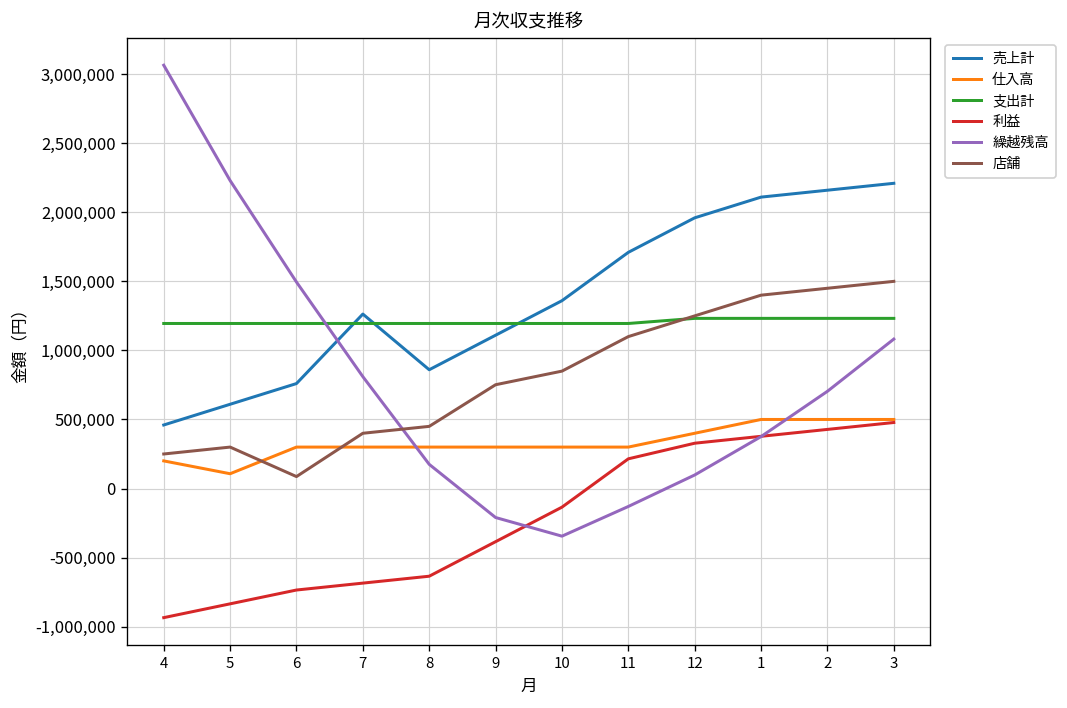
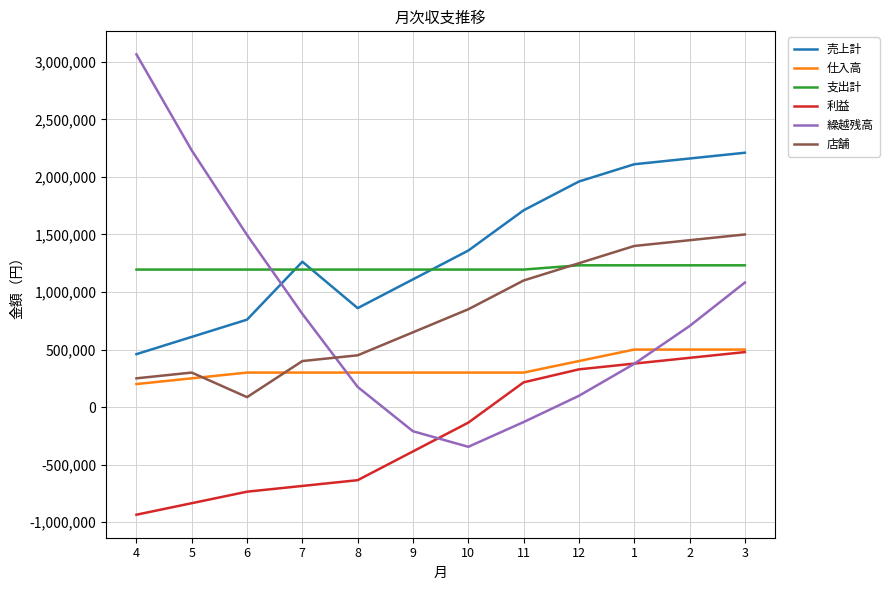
仕入高, 5: 110,000 -> 250,000
店舗, 9: 750,000 -> 650,000
